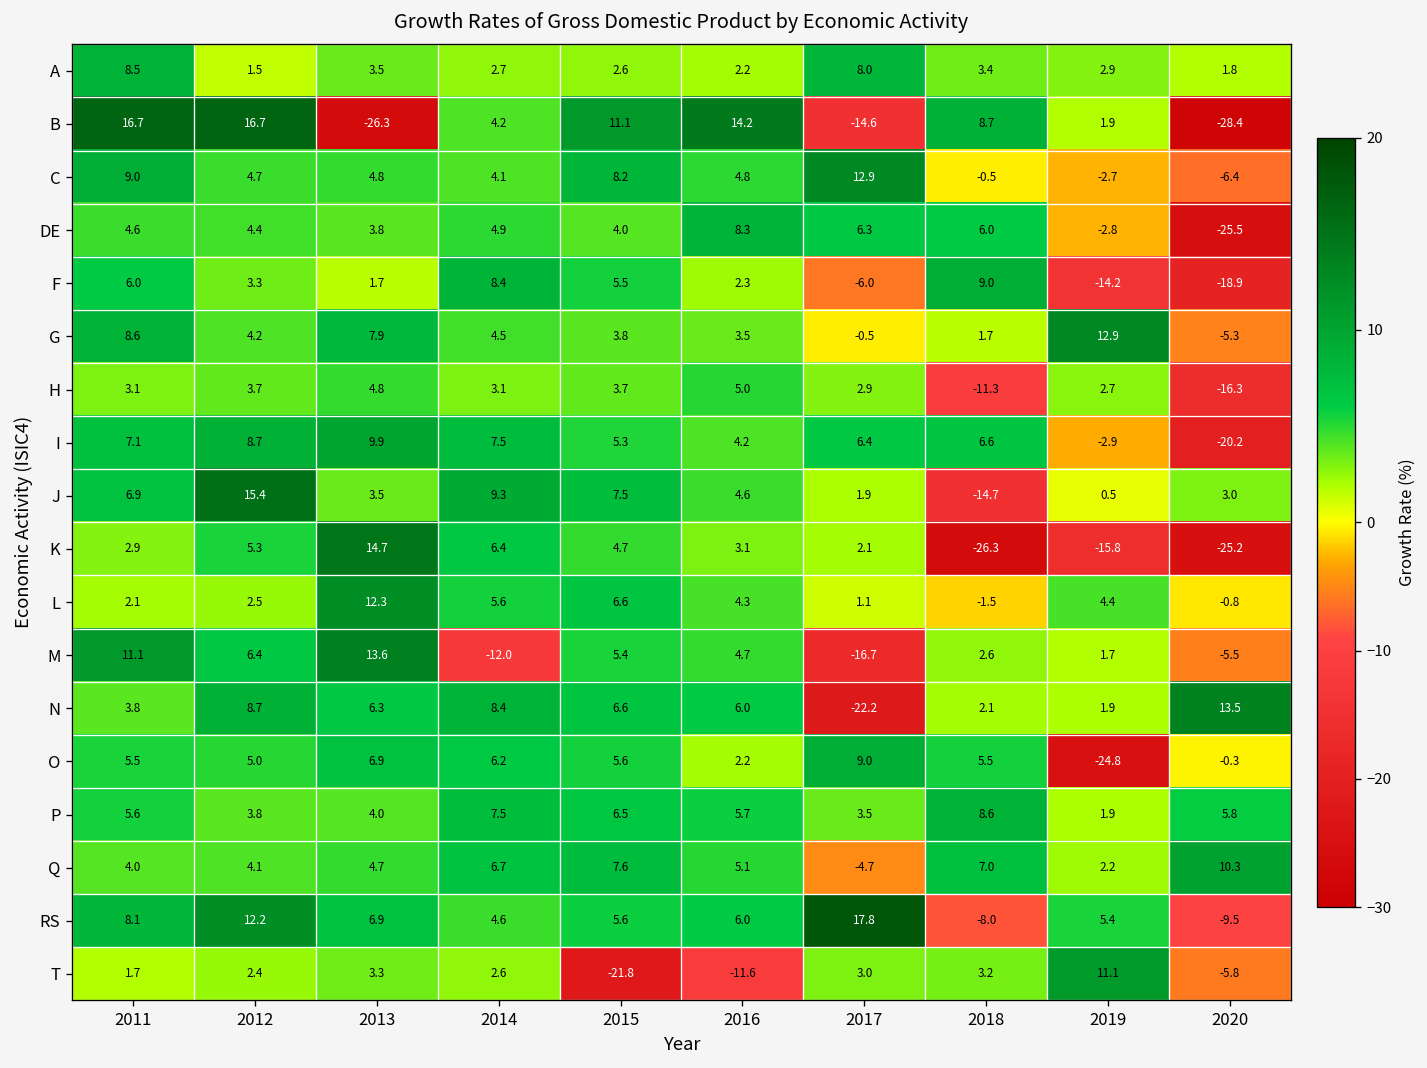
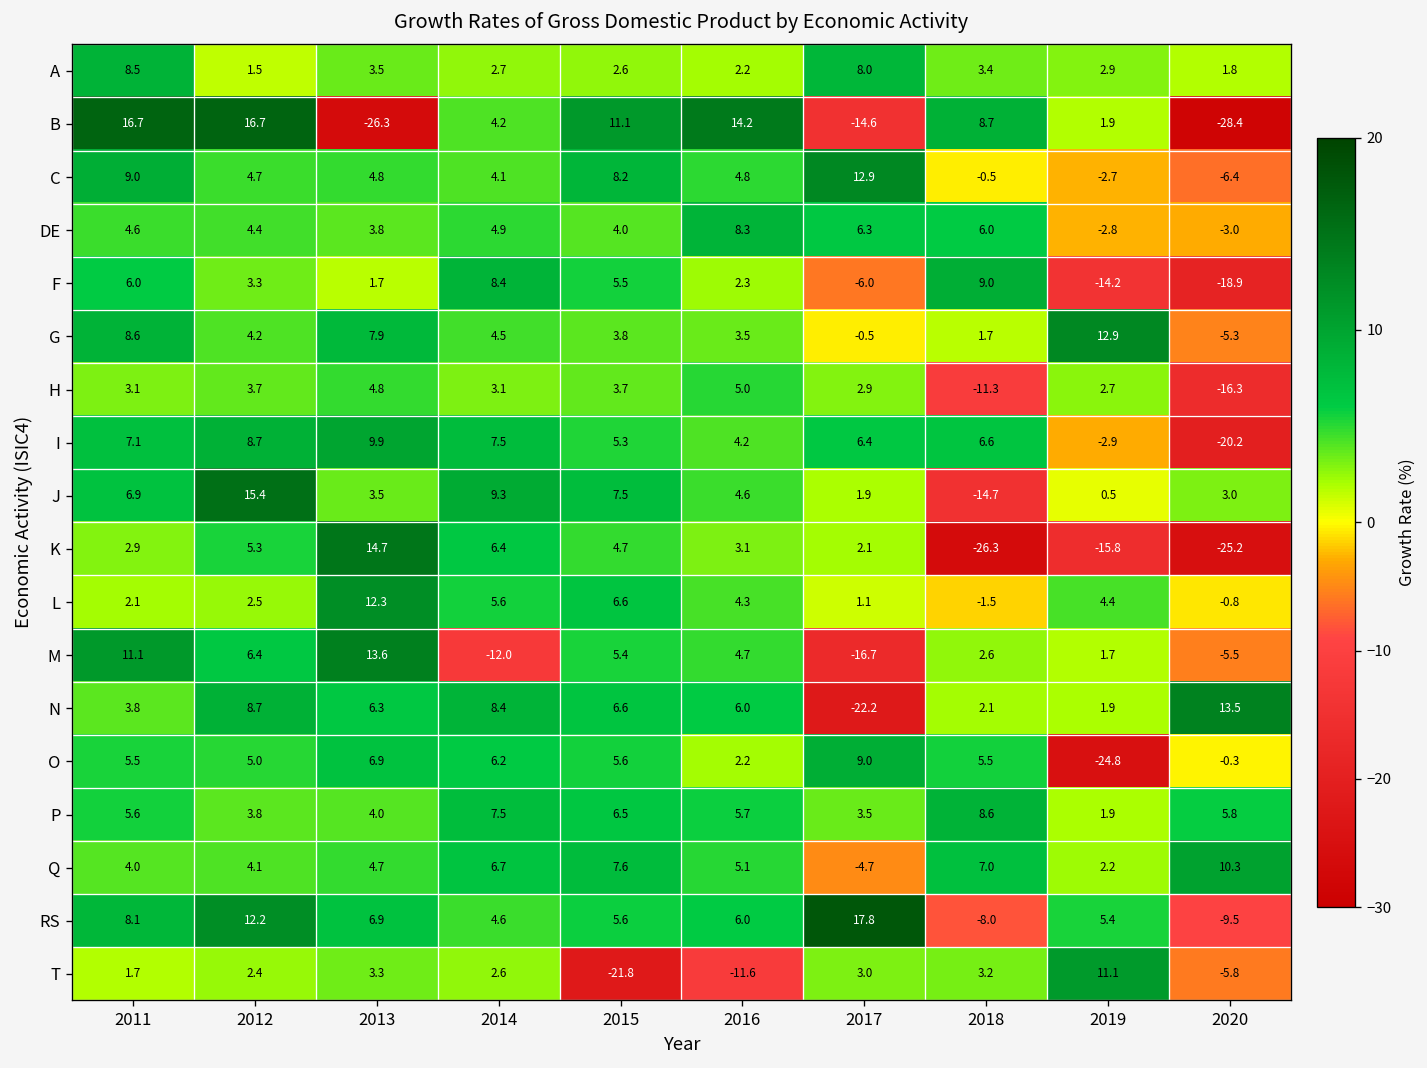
DE, 2020: -25.5 -> -3.0
